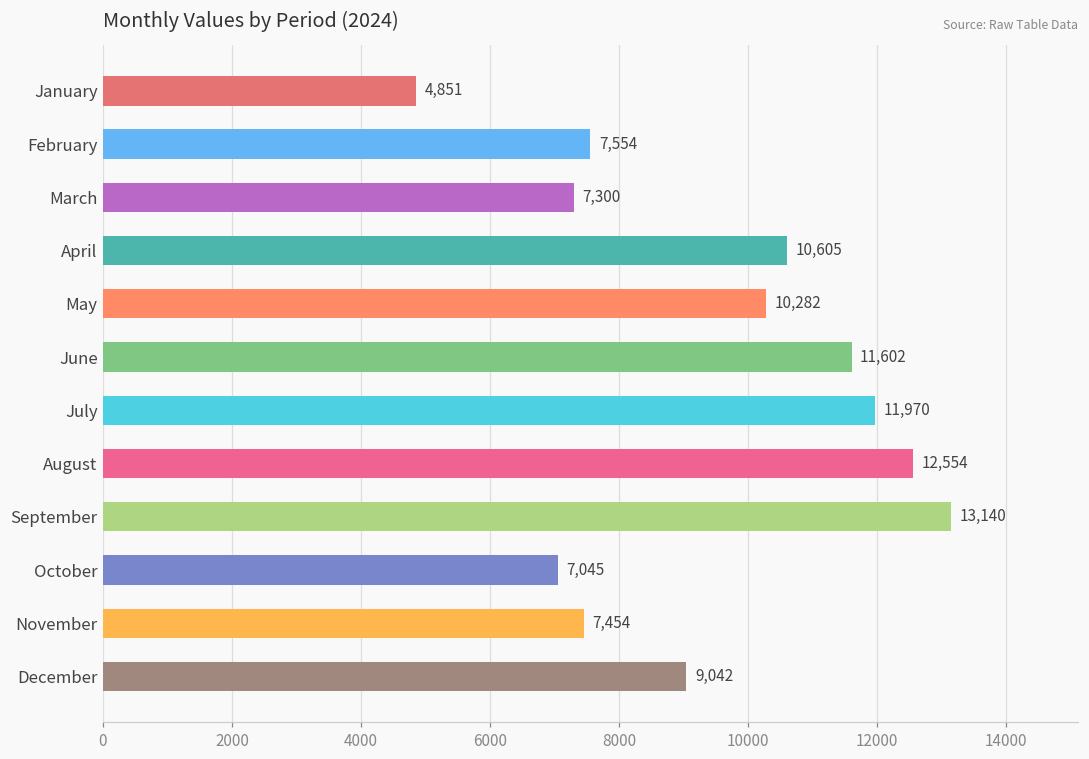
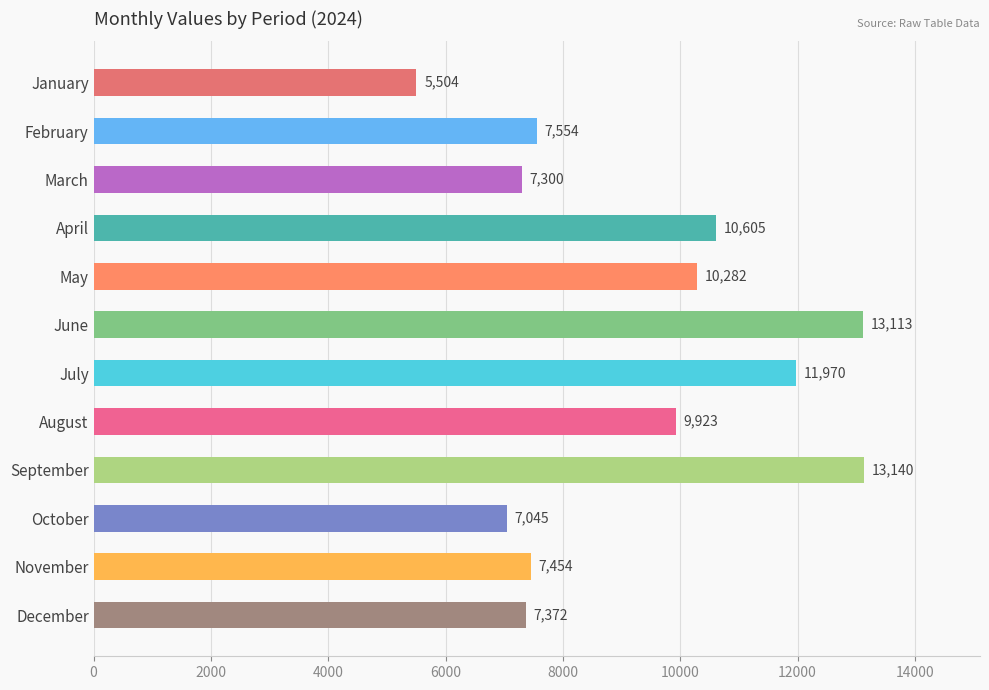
January: 4,851 -> 5,504
June: 11,602 -> 13,113
August: 12,554 -> 9,923
December: 9,042 -> 7,372
